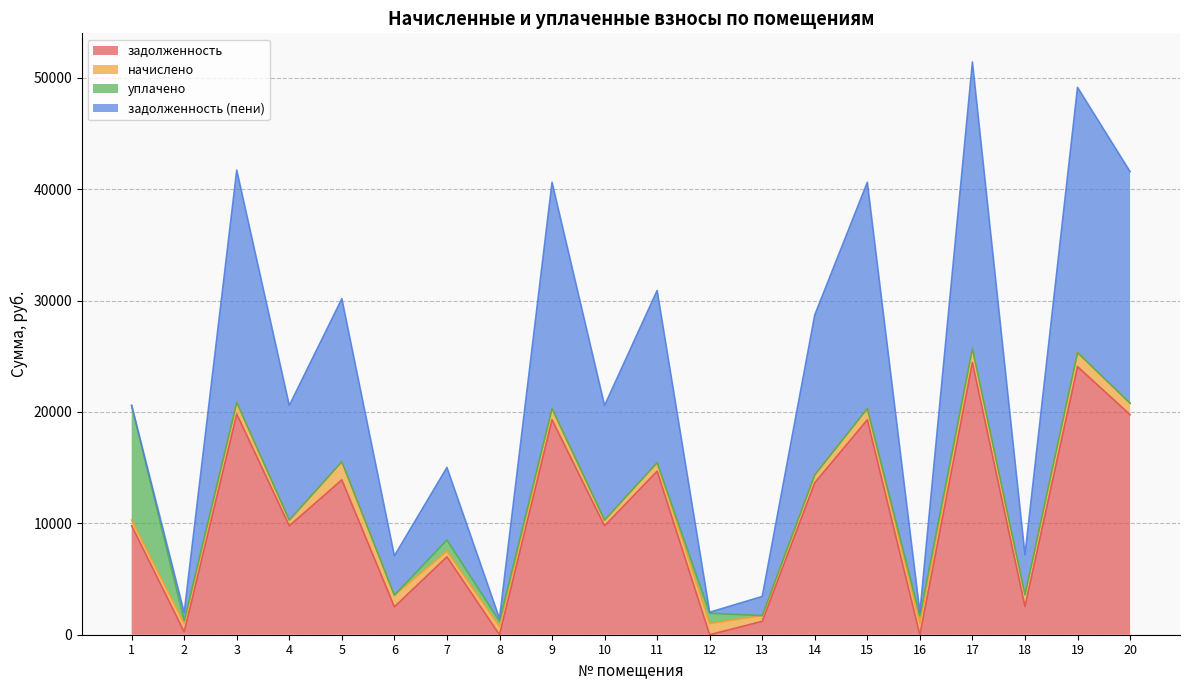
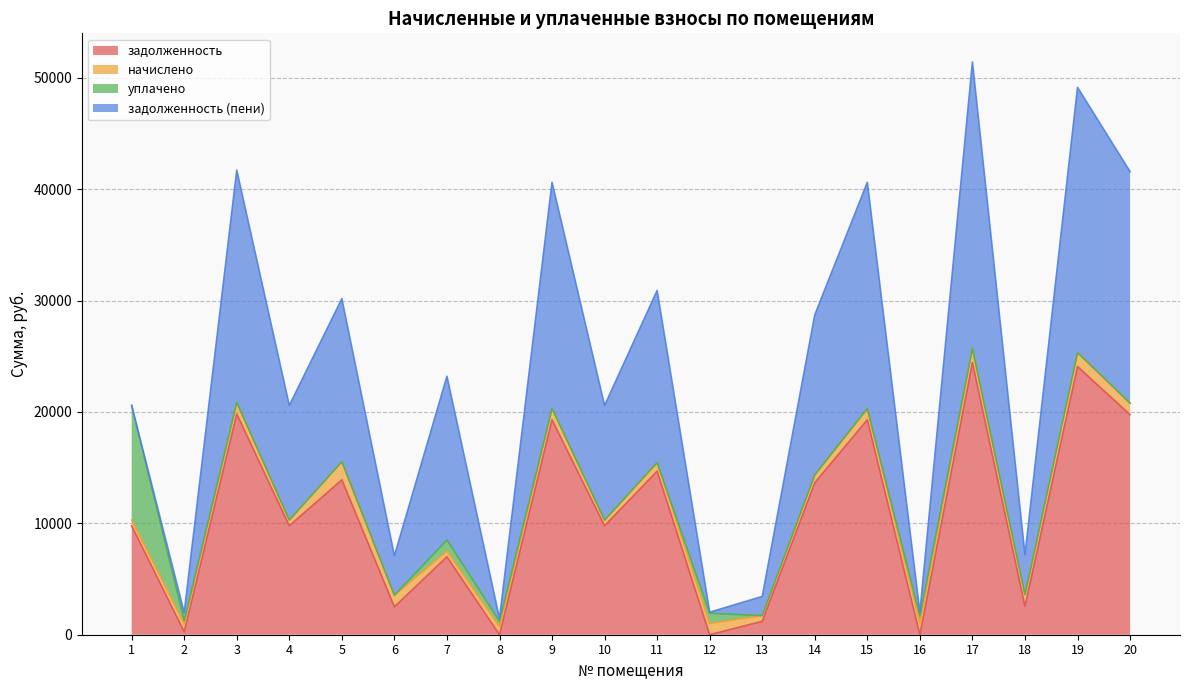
задолженность (пени), 7: 6500 -> 14700
